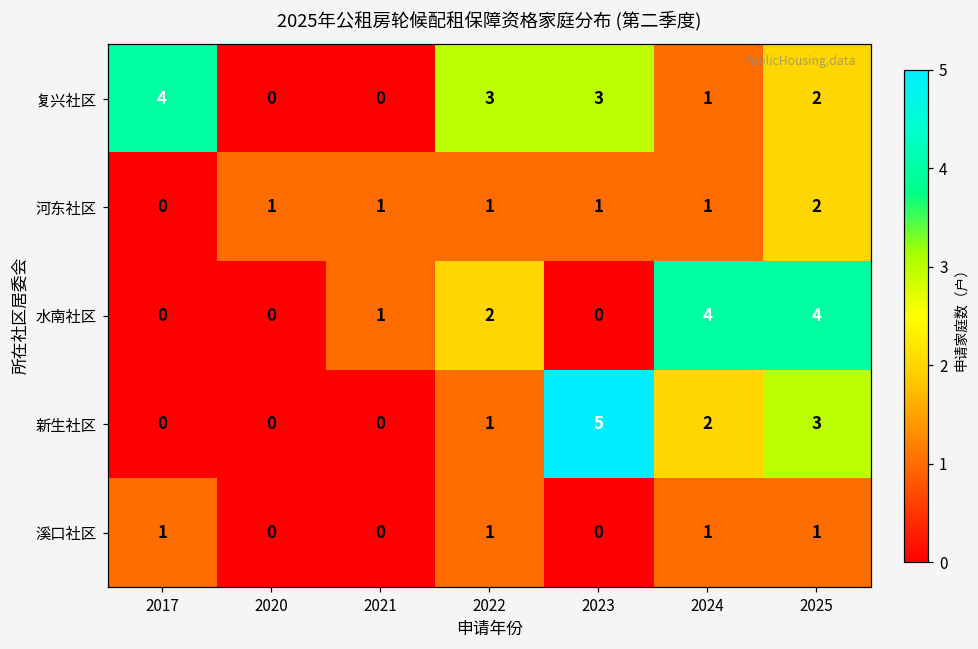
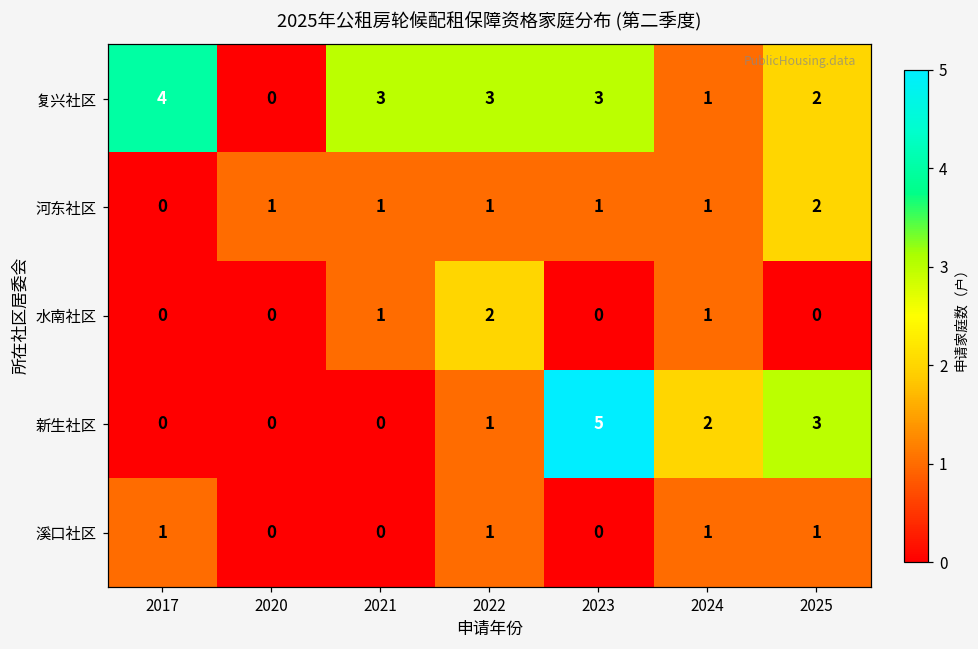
复兴社区, 2021: 0 -> 3
水南社区, 2024: 4 -> 1
水南社区, 2025: 4 -> 0
